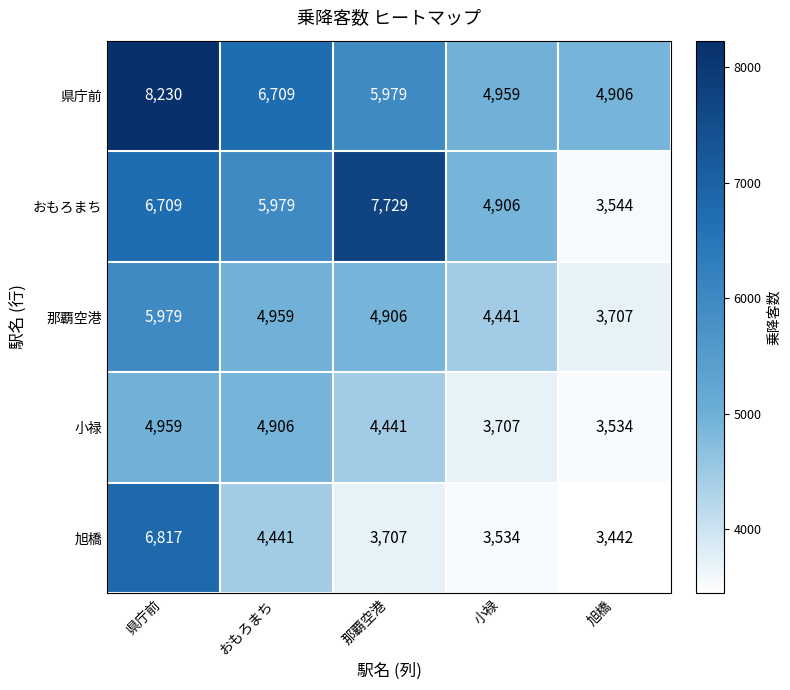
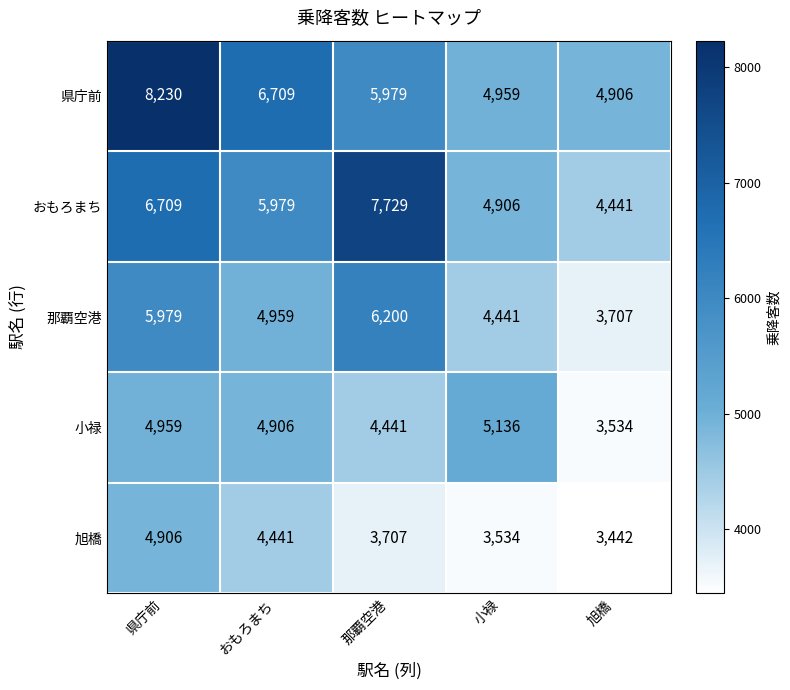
おもろまち, 旭橋: 3,544 -> 4,441
那覇空港, 那覇空港: 4,906 -> 6,200
小禄, 小禄: 3,707 -> 5,136
旭橋, 県庁前: 6,817 -> 4,906
